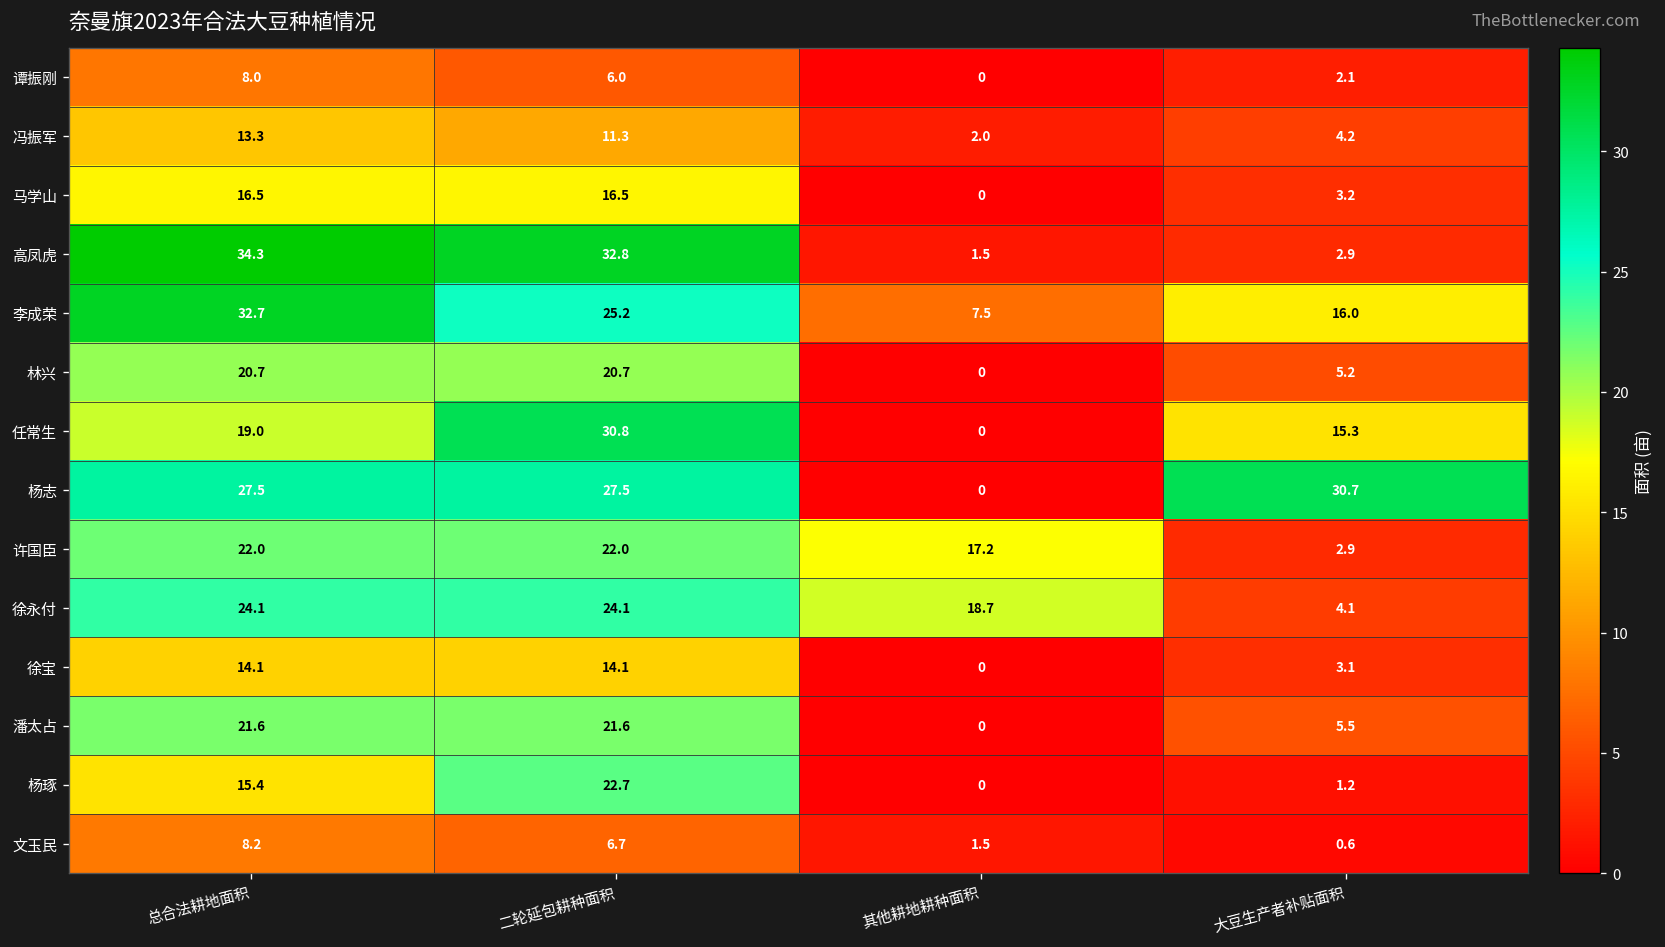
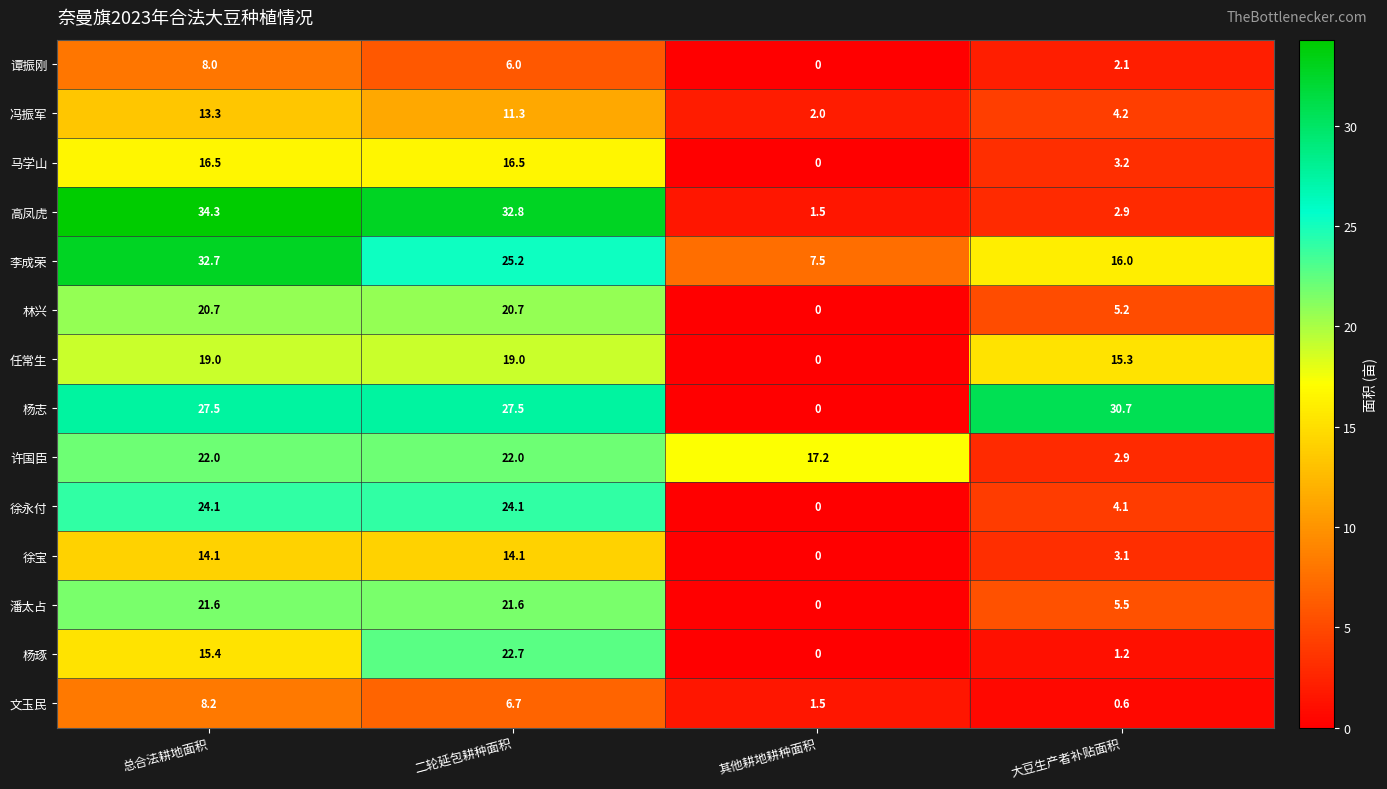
任常生, 二轮延包耕种面积: 30.8 -> 19.0
徐永付, 其他耕地耕种面积: 18.7 -> 0
